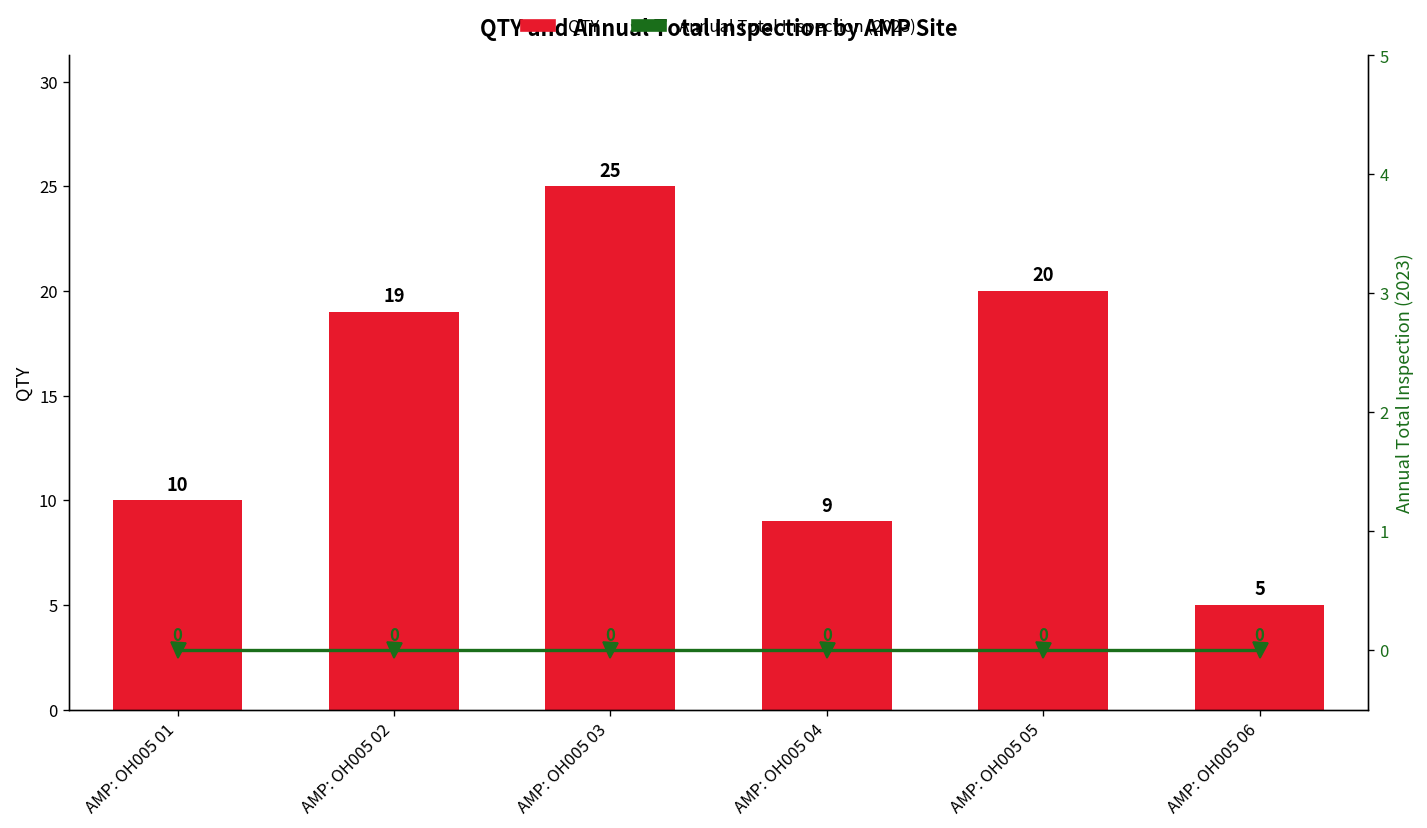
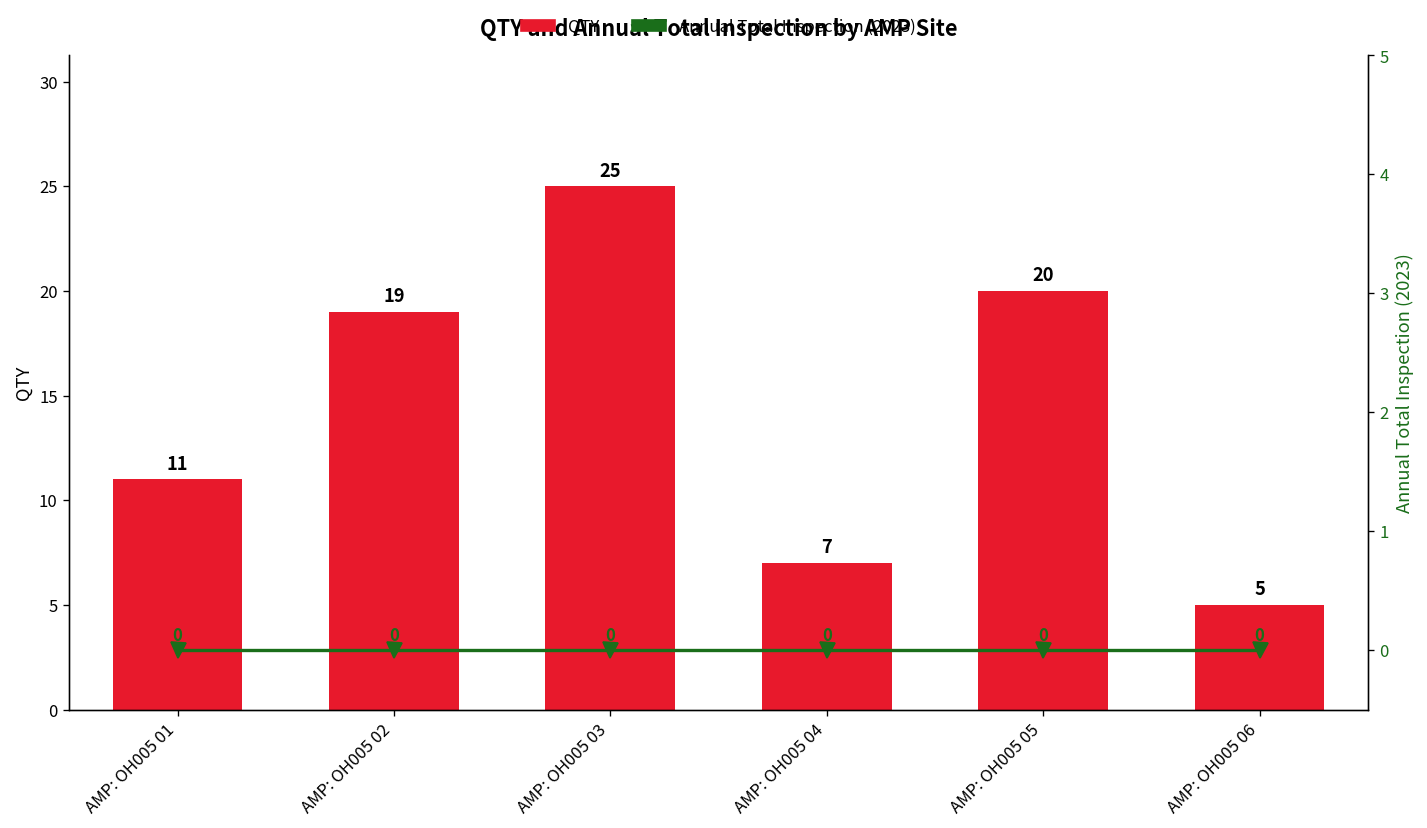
QTY, AMP: OH005 01: 10 -> 11
QTY, AMP: OH005 04: 9 -> 7
